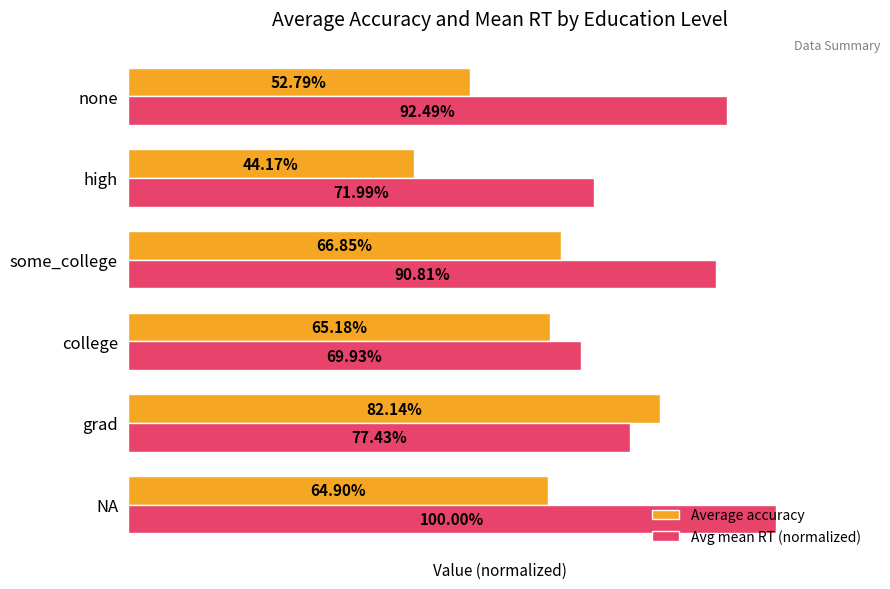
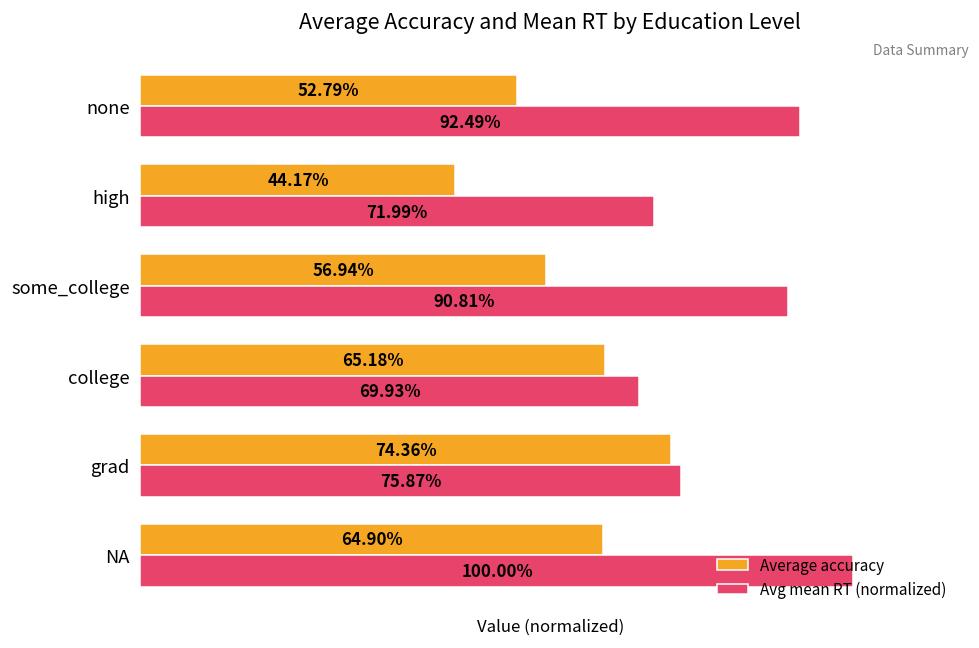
Average accuracy, some_college: 66.85% -> 56.94%
Average accuracy, grad: 82.14% -> 74.36%
Avg mean RT (normalized), grad: 77.43% -> 75.87%
